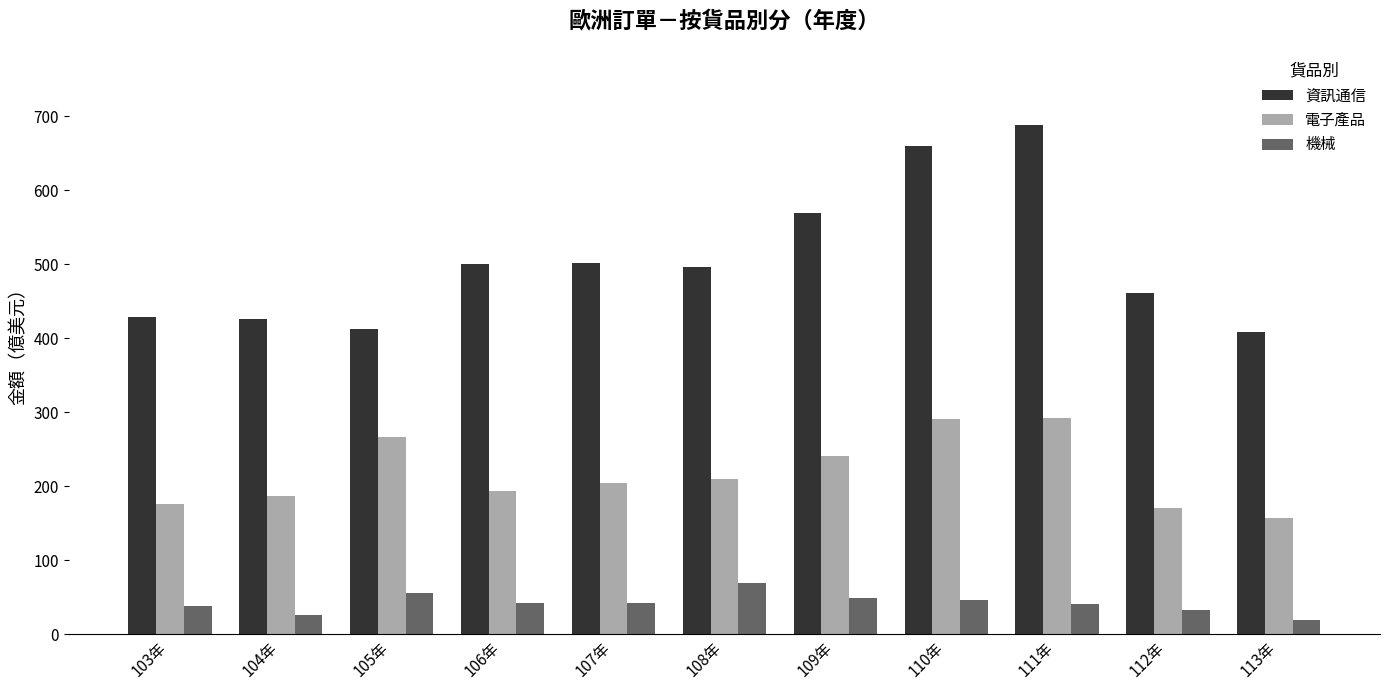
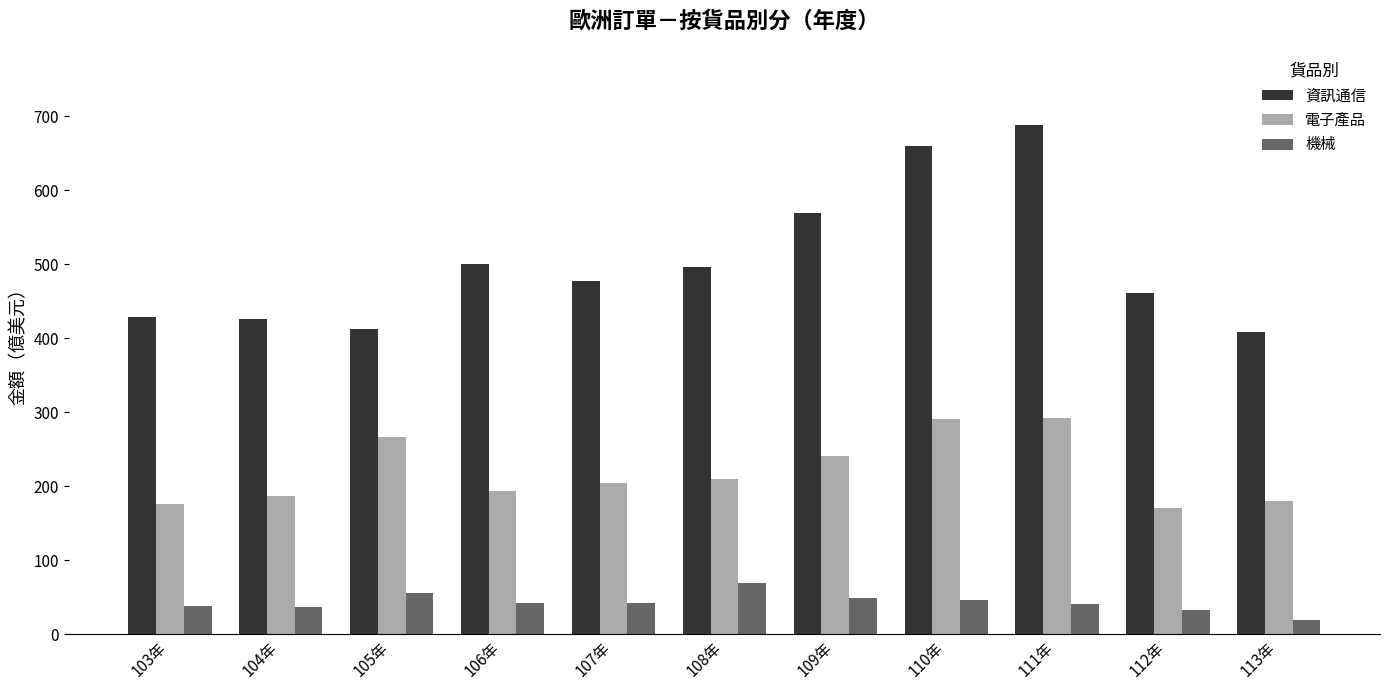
機械, 104年: 30 -> 40
資訊通信, 107年: 500 -> 480
電子產品, 113年: 160 -> 180
